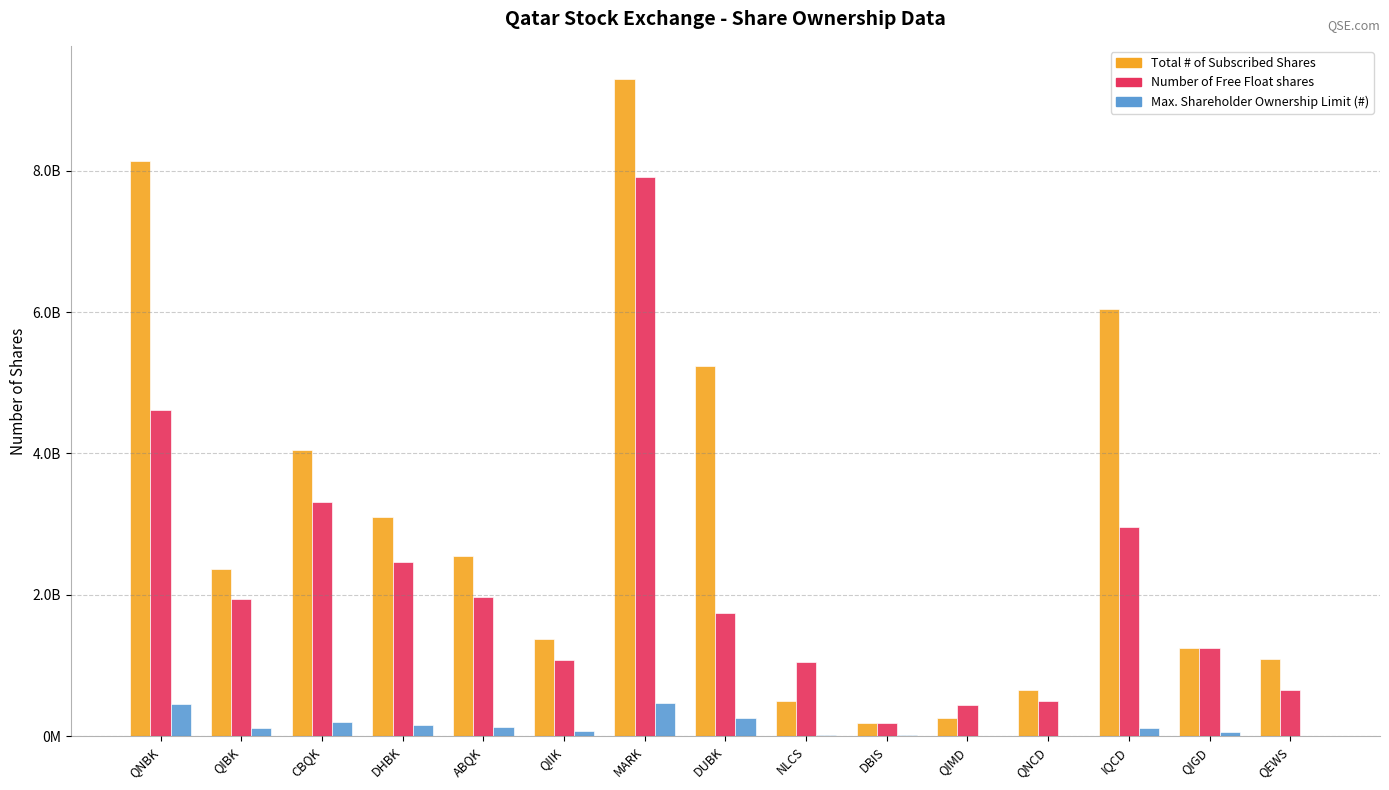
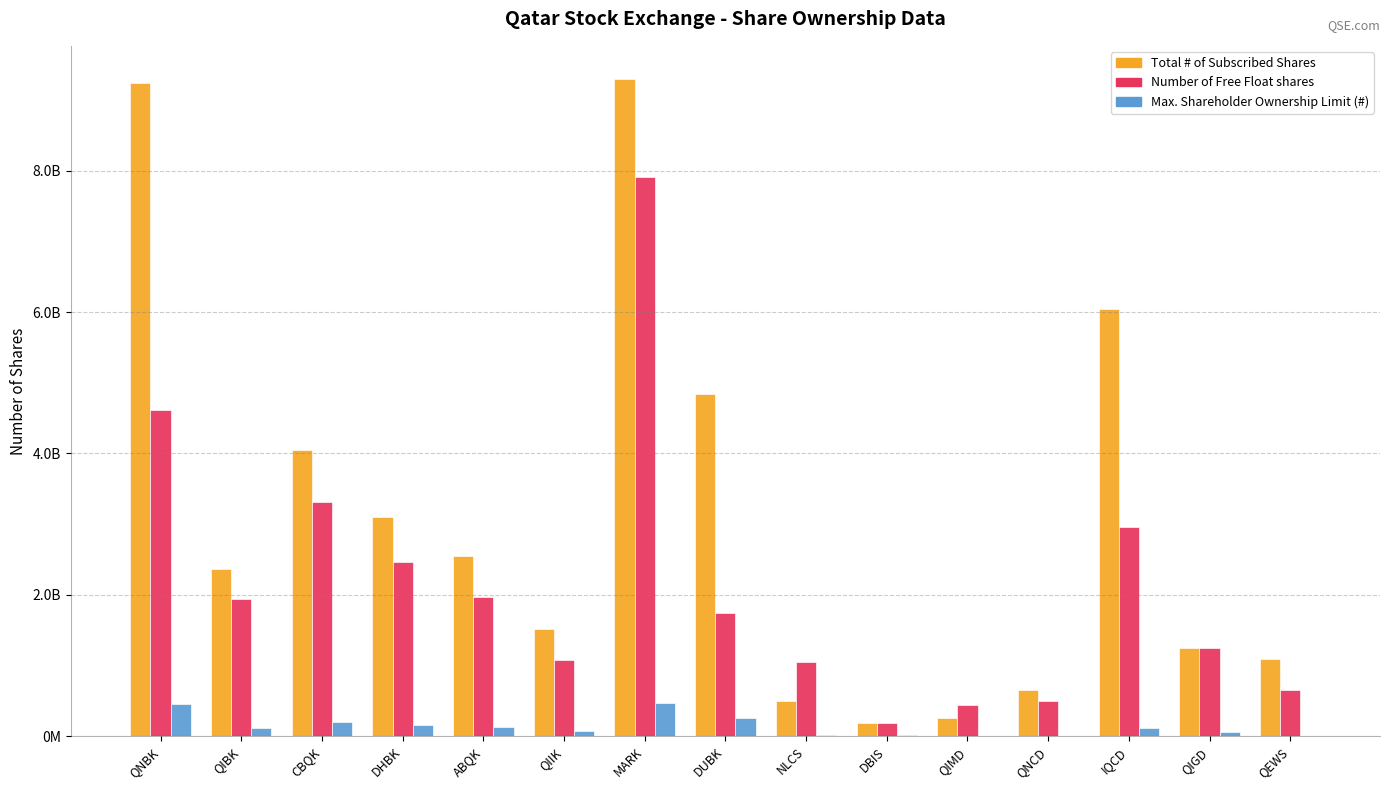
Total # of Subscribed Shares, QNBK: 8100000000 -> 9200000000
Total # of Subscribed Shares, QIIK: 1400000000 -> 1500000000
Total # of Subscribed Shares, DUBK: 5200000000 -> 4800000000
